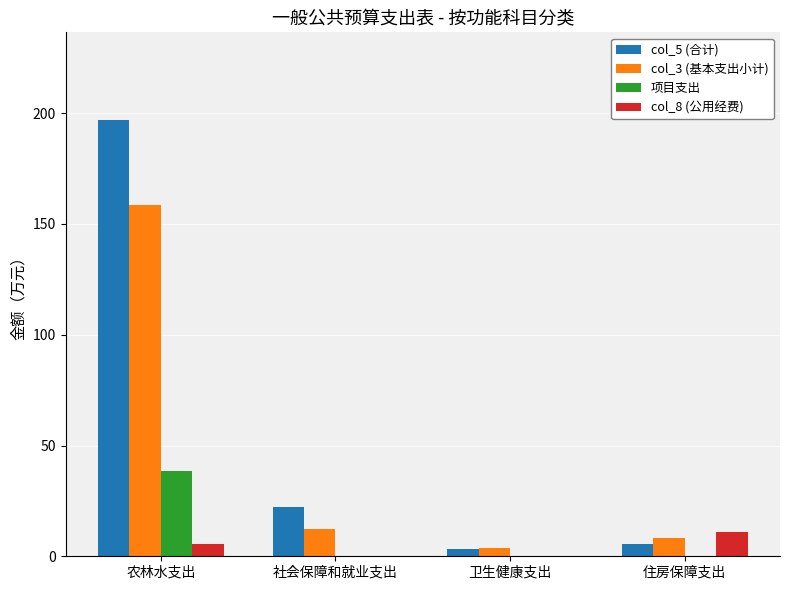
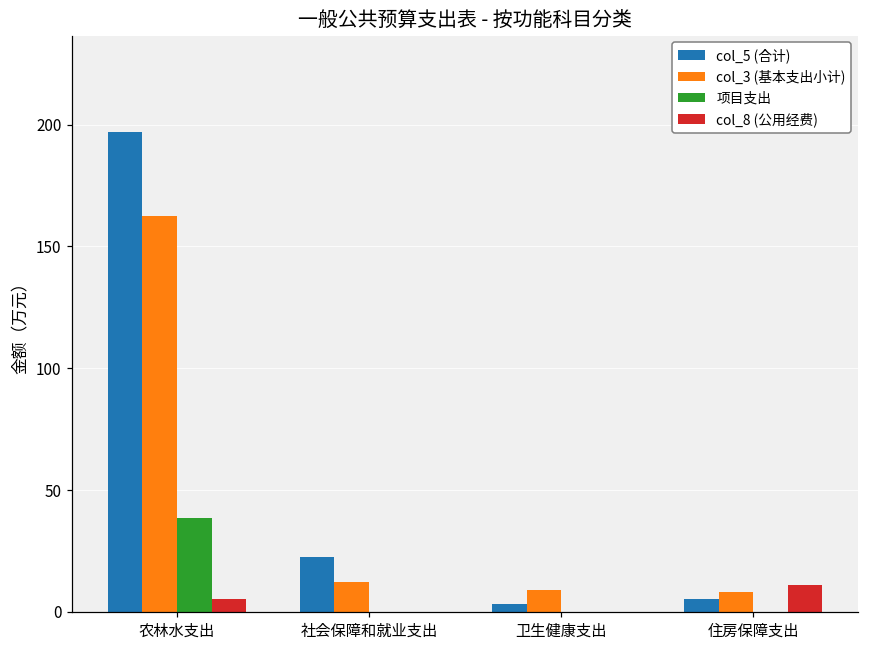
col_3 (基本支出小计), 农林水支出: 159 -> 162
col_3 (基本支出小计), 卫生健康支出: 4 -> 9
